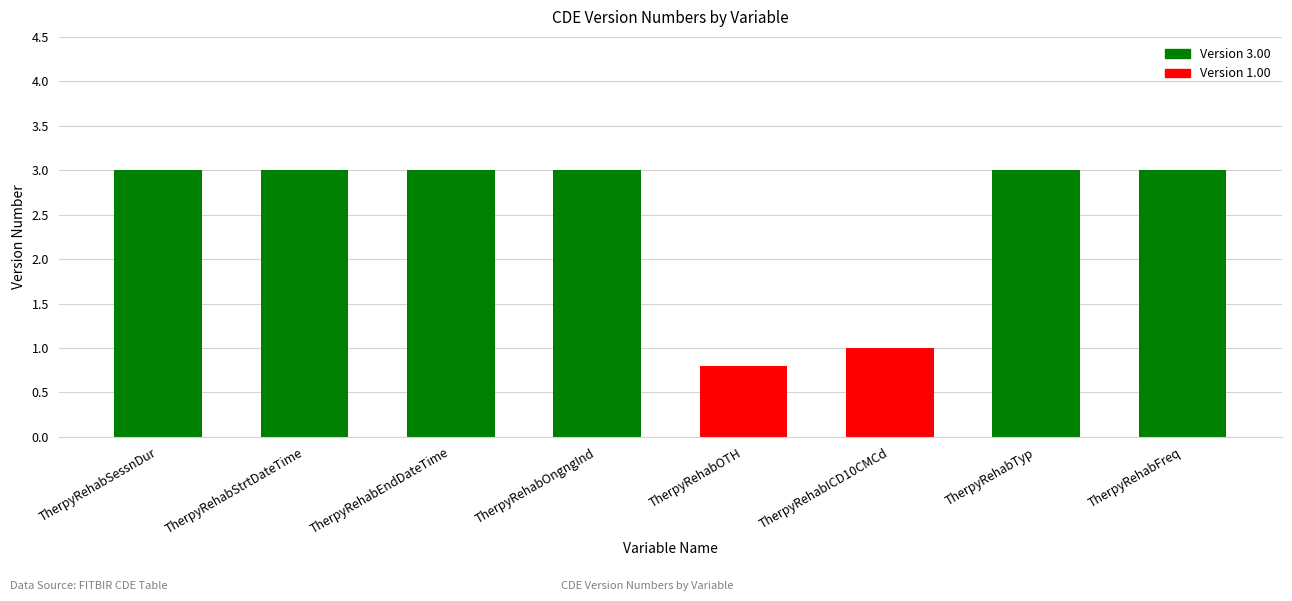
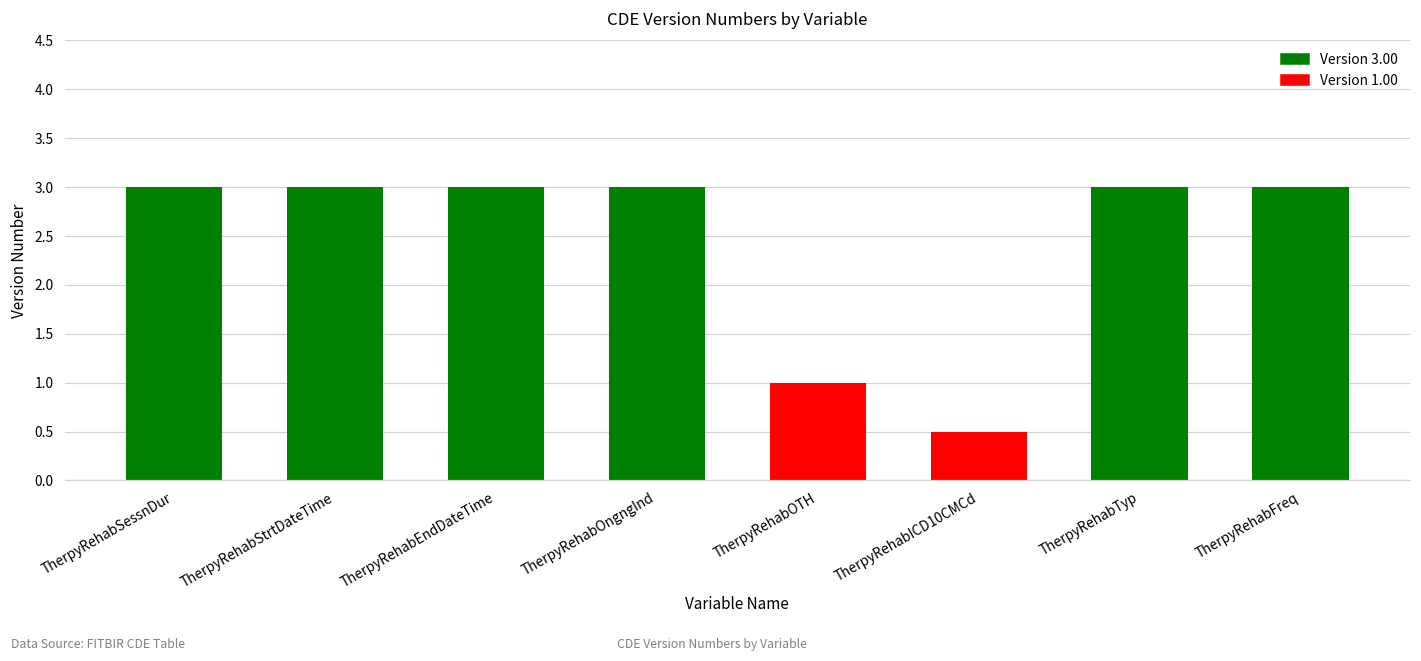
TherpyRehabOTH: 0.8 -> 1.0
TherpyRehabICD10CMCd: 1.0 -> 0.5
